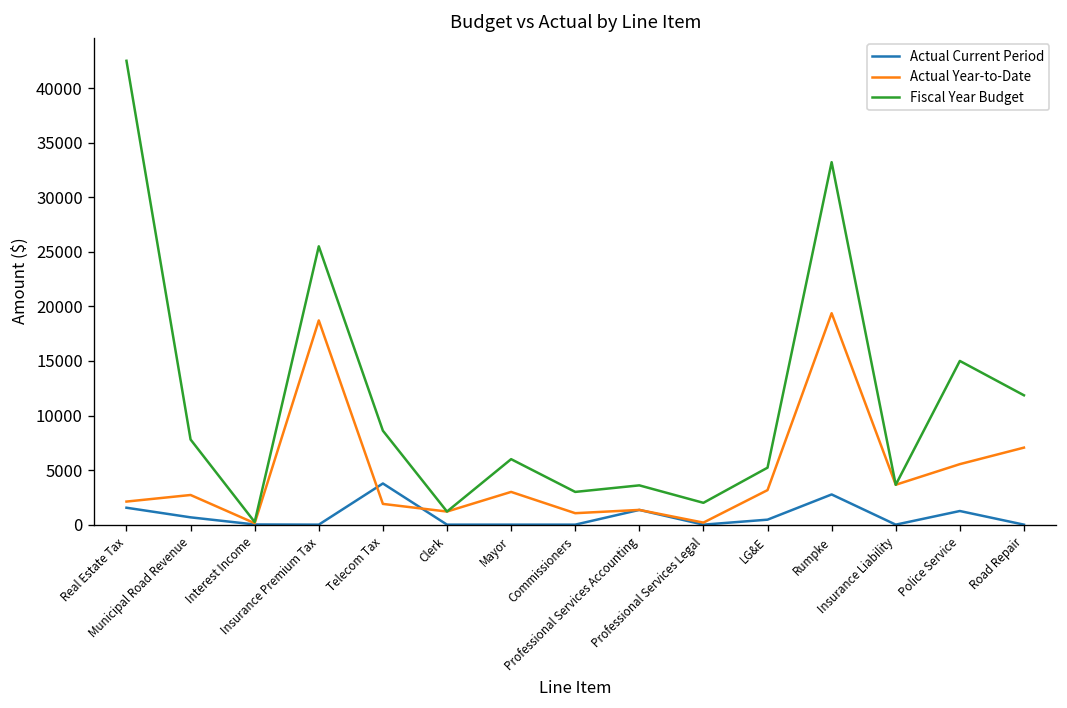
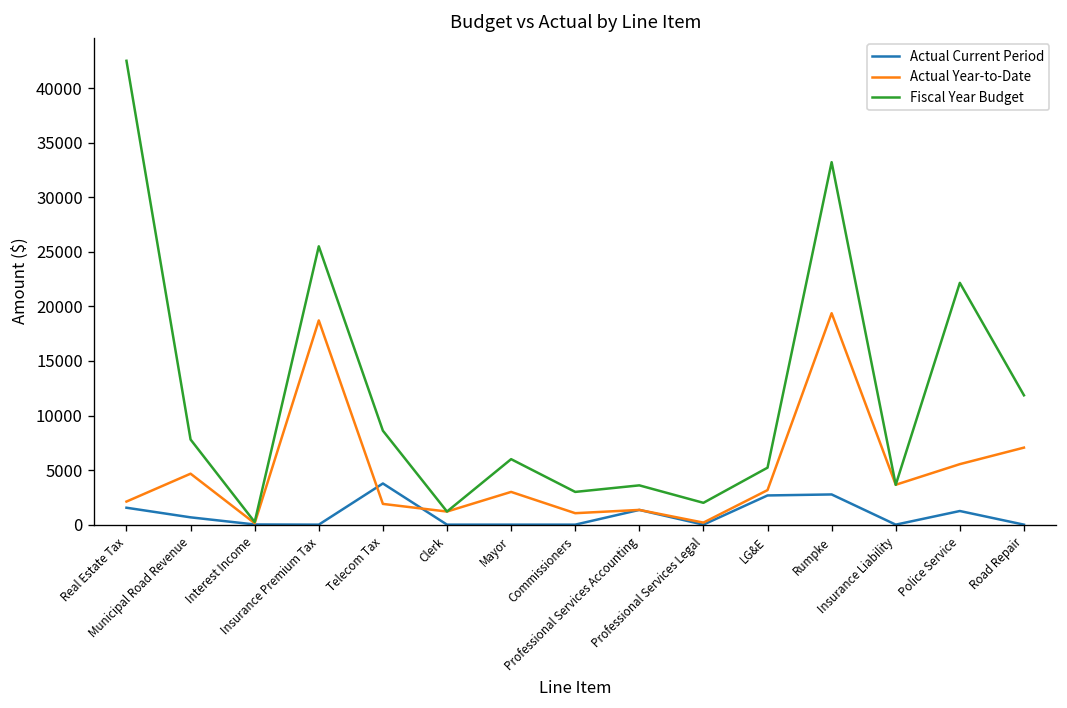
Actual Year-to-Date, Municipal Road Revenue: 3000 -> 5000
Actual Current Period, LG&E: 0 -> 3000
Fiscal Year Budget, Police Service: 15000 -> 22000
